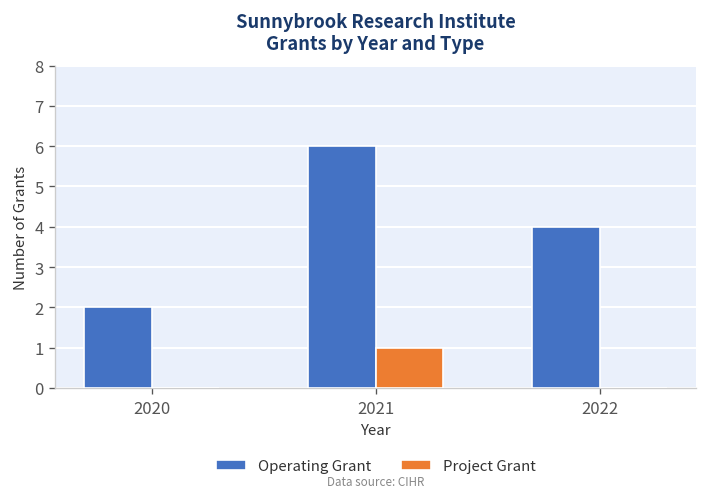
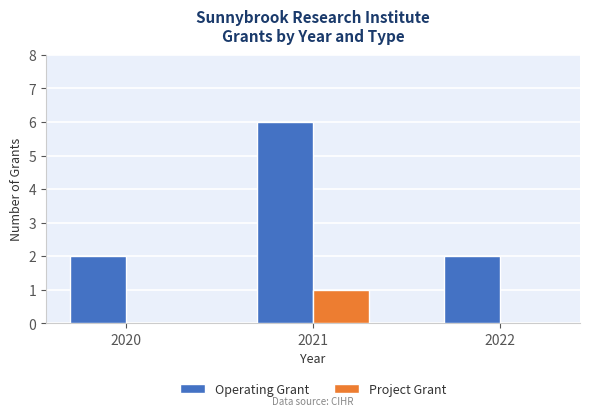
Operating Grant, 2022: 4 -> 2
